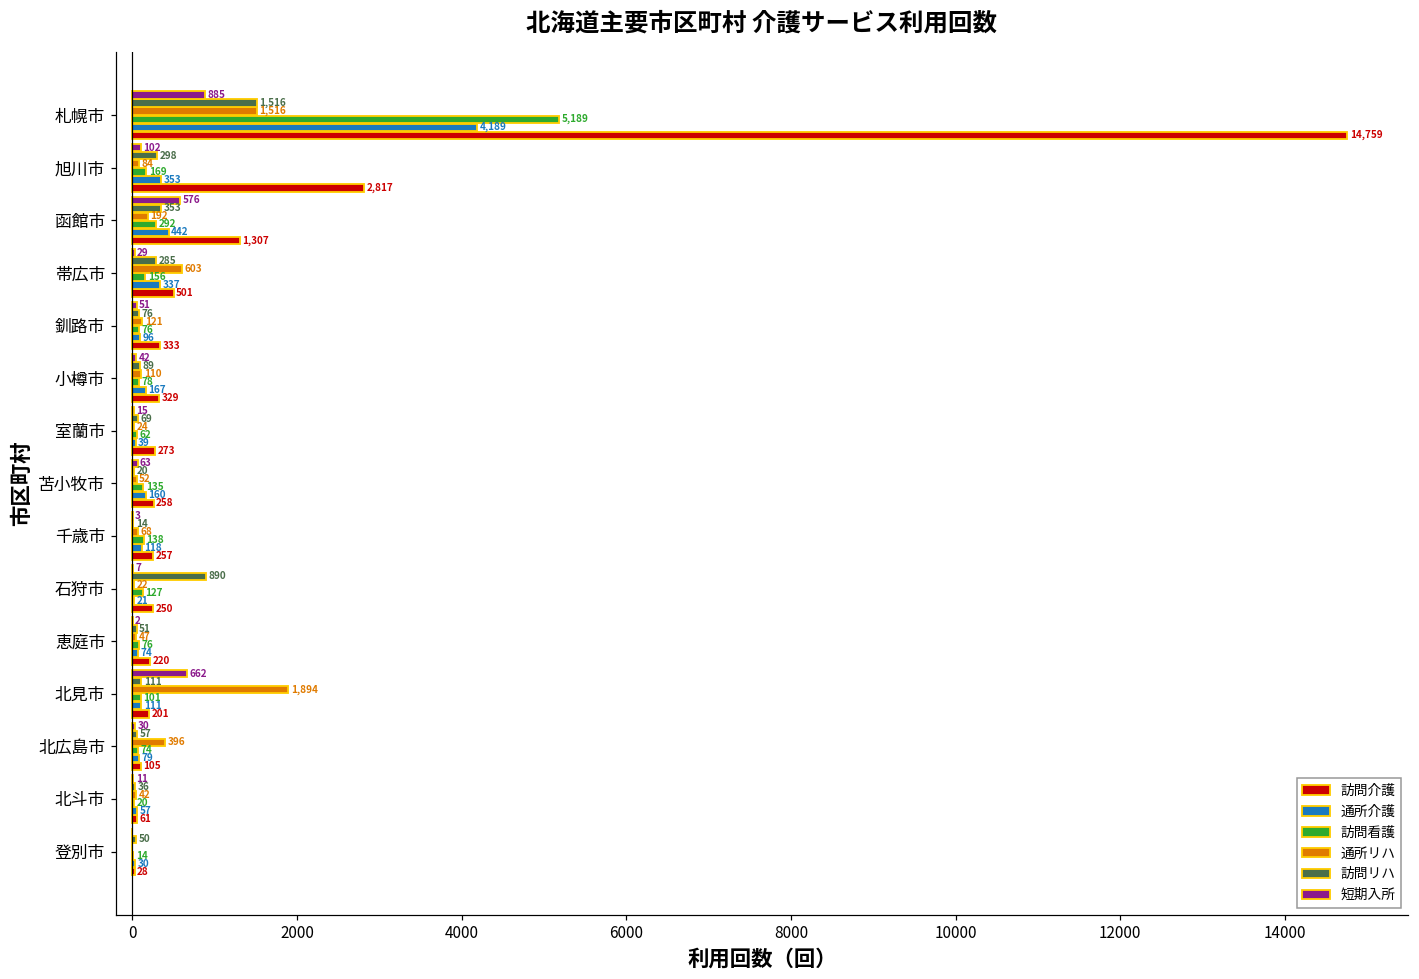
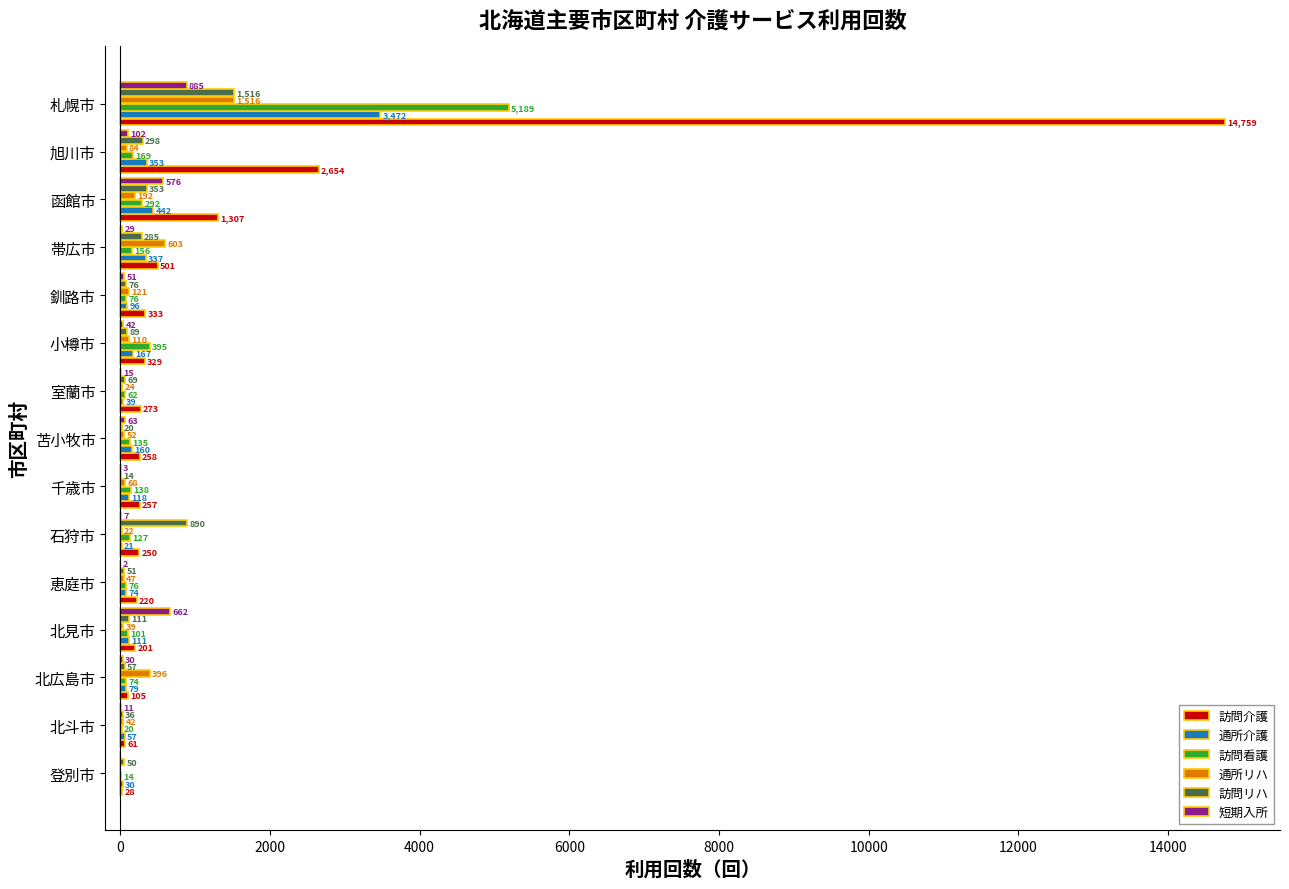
通所介護, 札幌市: 4,189 -> 3,472
訪問介護, 旭川市: 2,817 -> 2,654
訪問看護, 小樽市: 78 -> 395
通所リハ, 北見市: 1,894 -> 39
